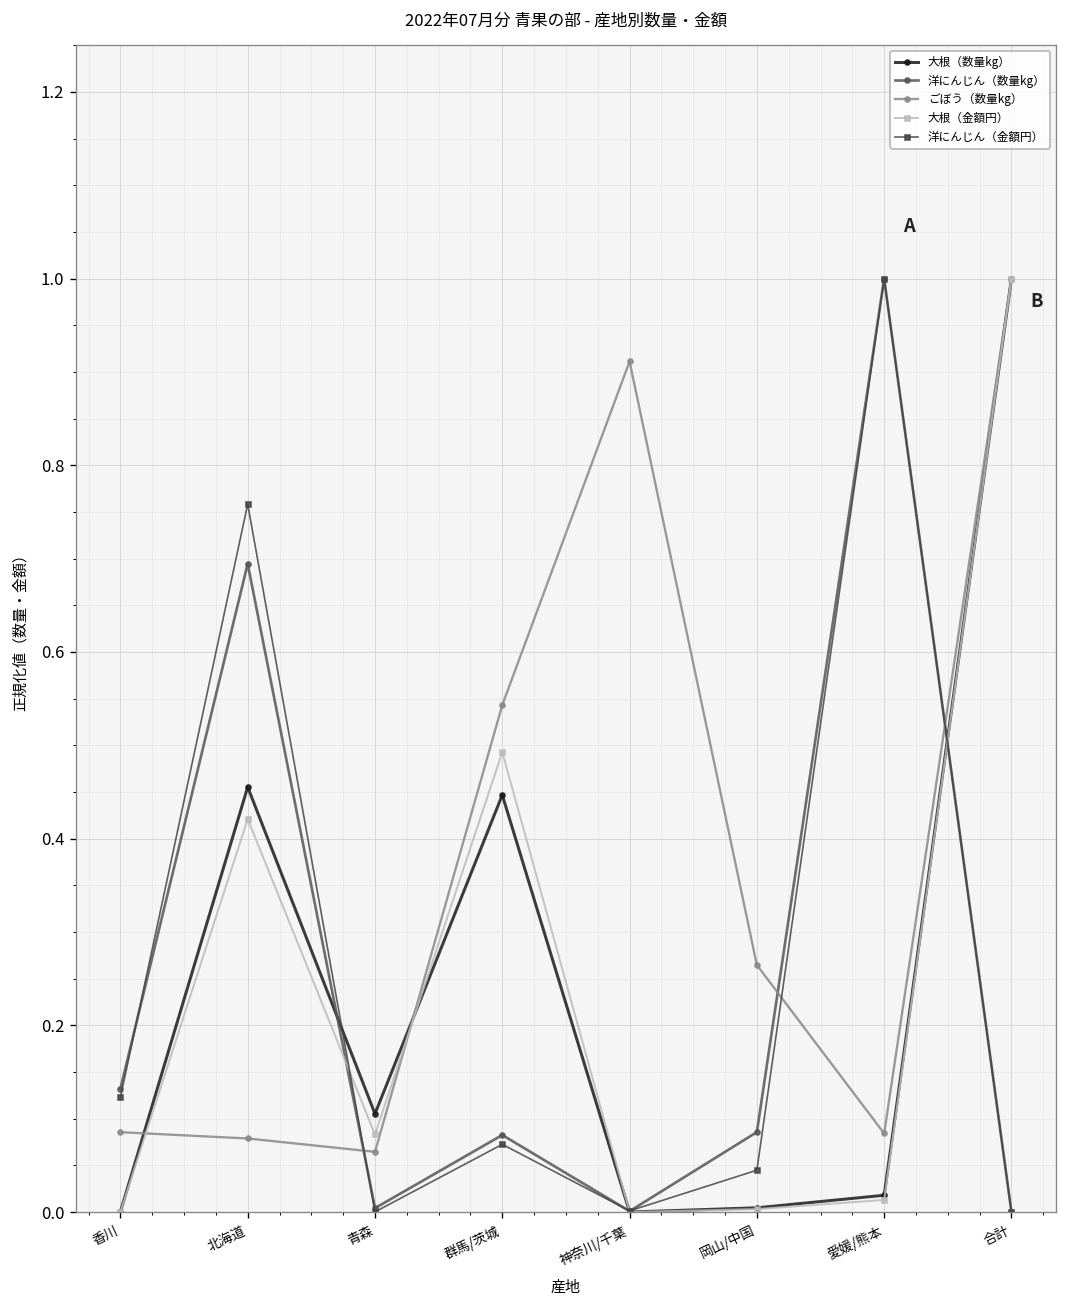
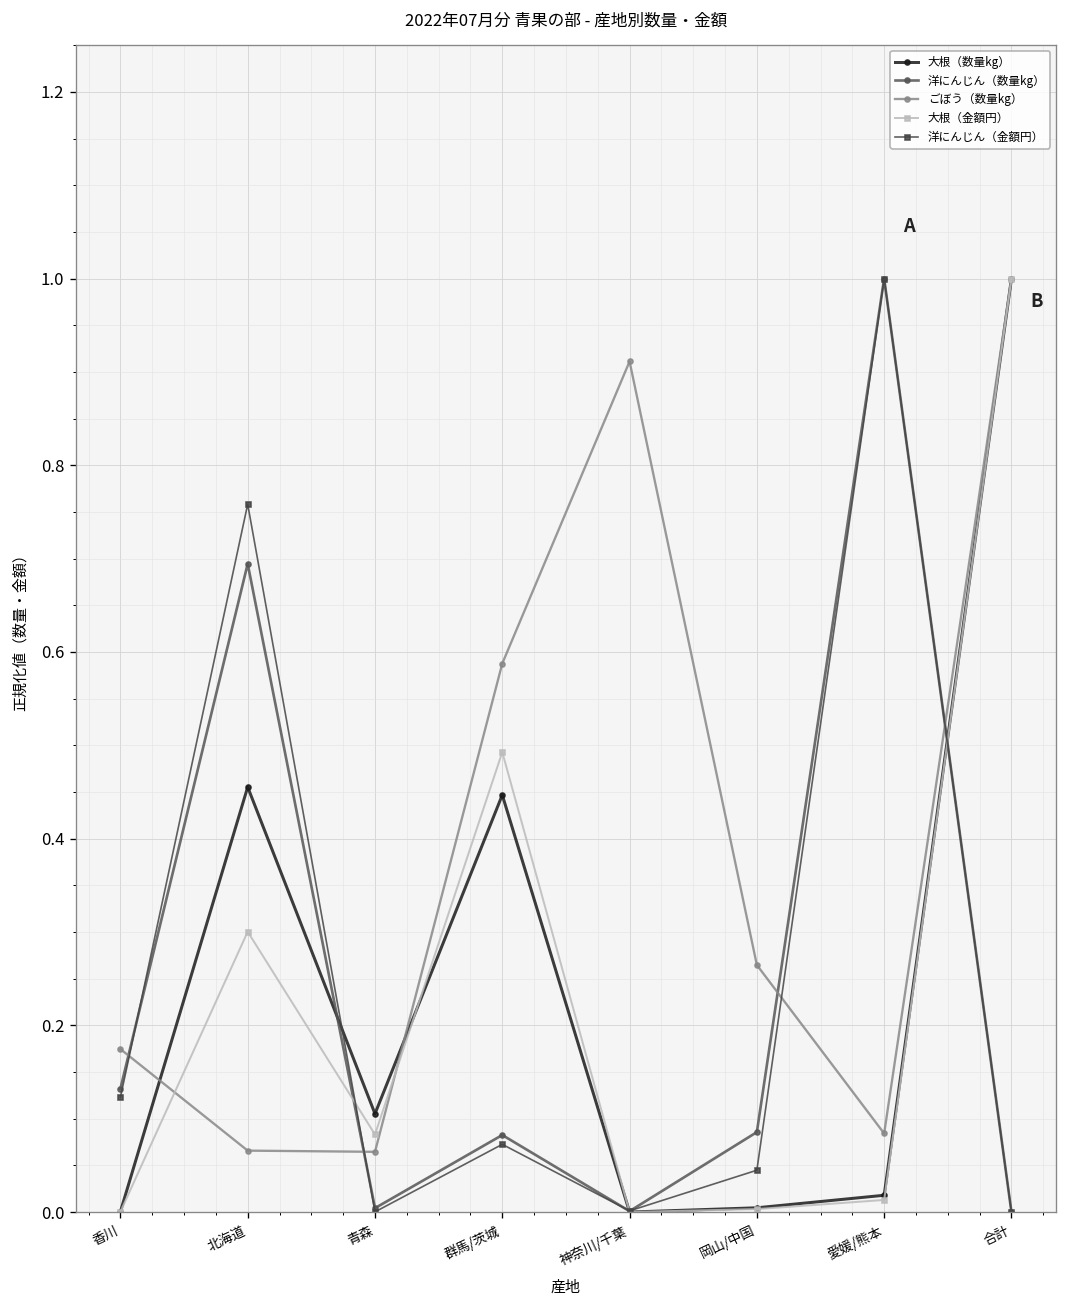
ごぼう（数量kg）, 香川: 0.09 -> 0.17
ごぼう（数量kg）, 北海道: 0.08 -> 0.07
大根（金額円）, 北海道: 0.42 -> 0.30
ごぼう（数量kg）, 群馬/茨城: 0.54 -> 0.59
